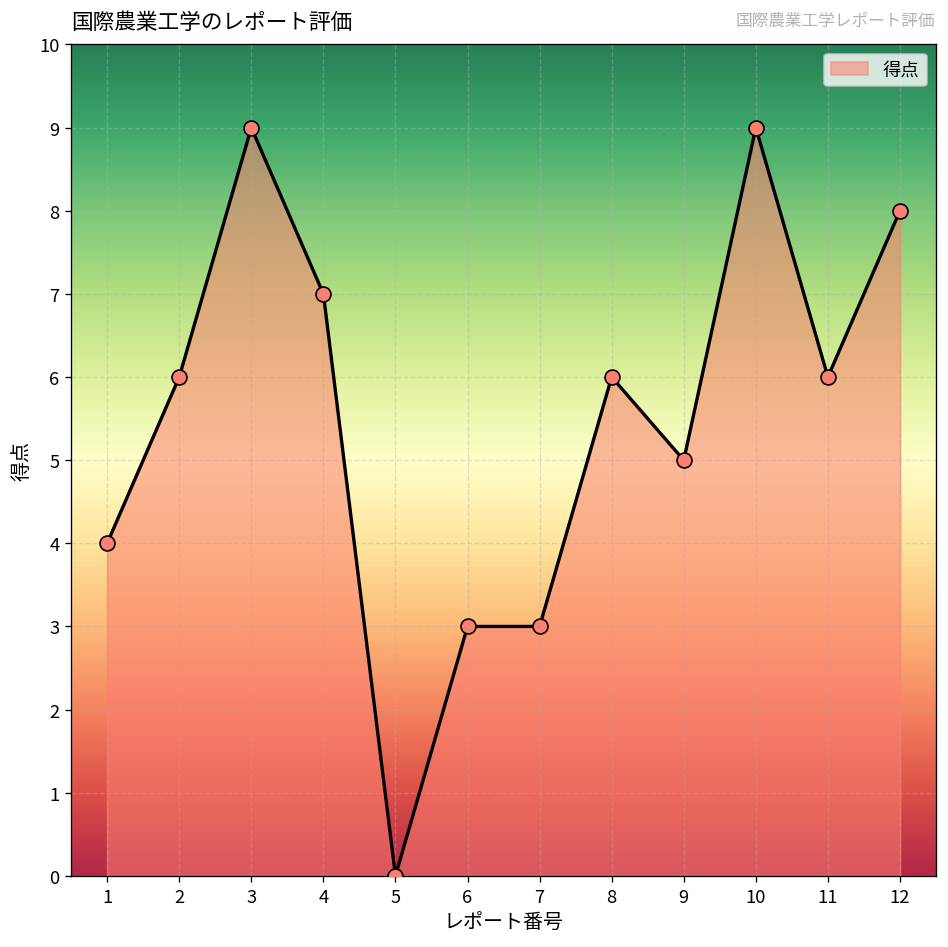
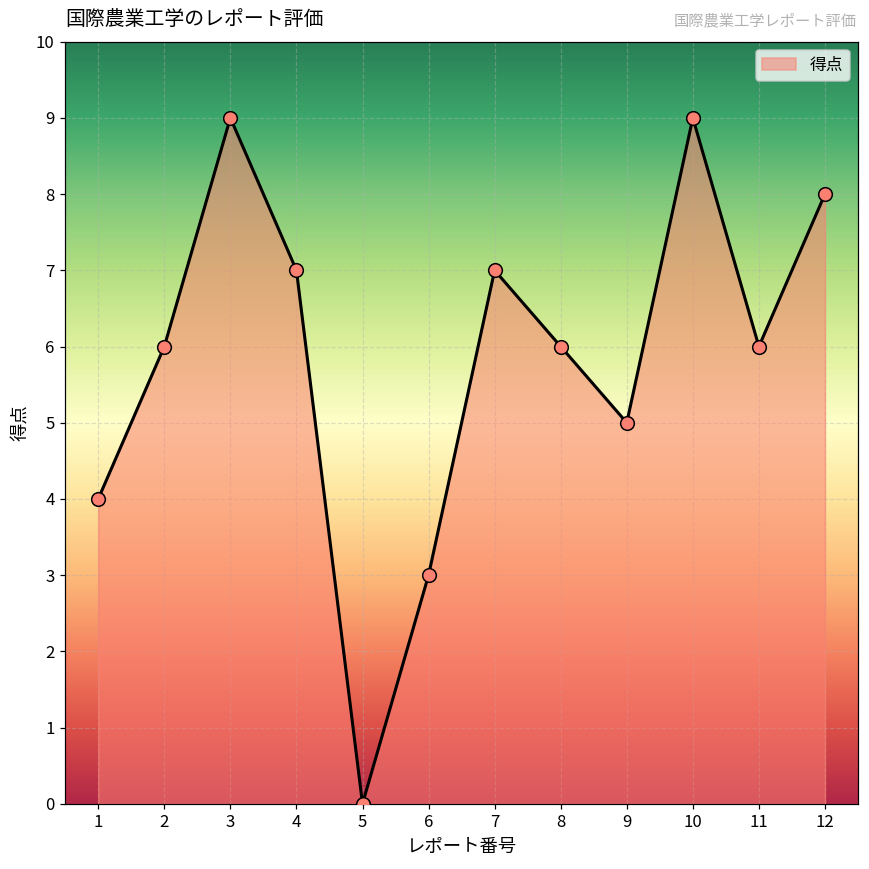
7: 3 -> 7
